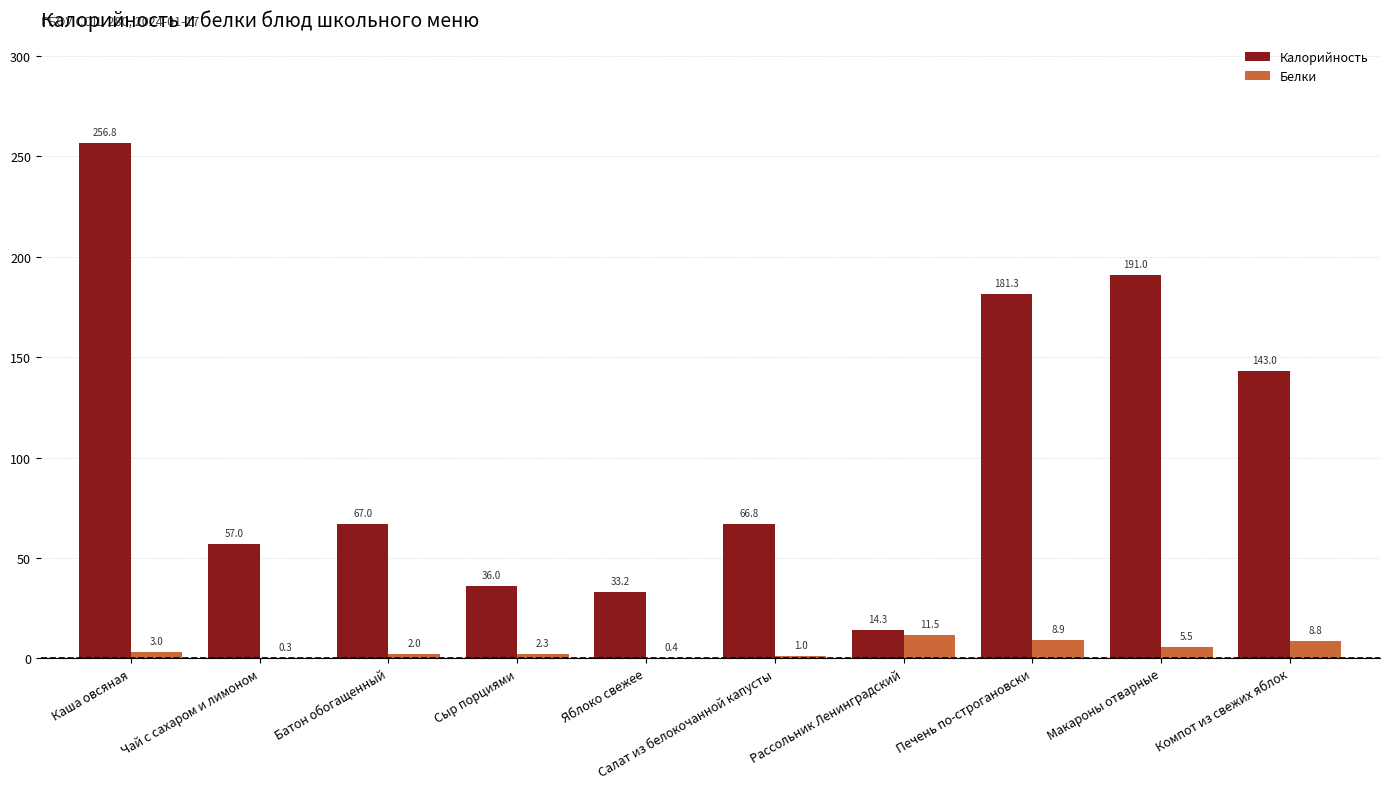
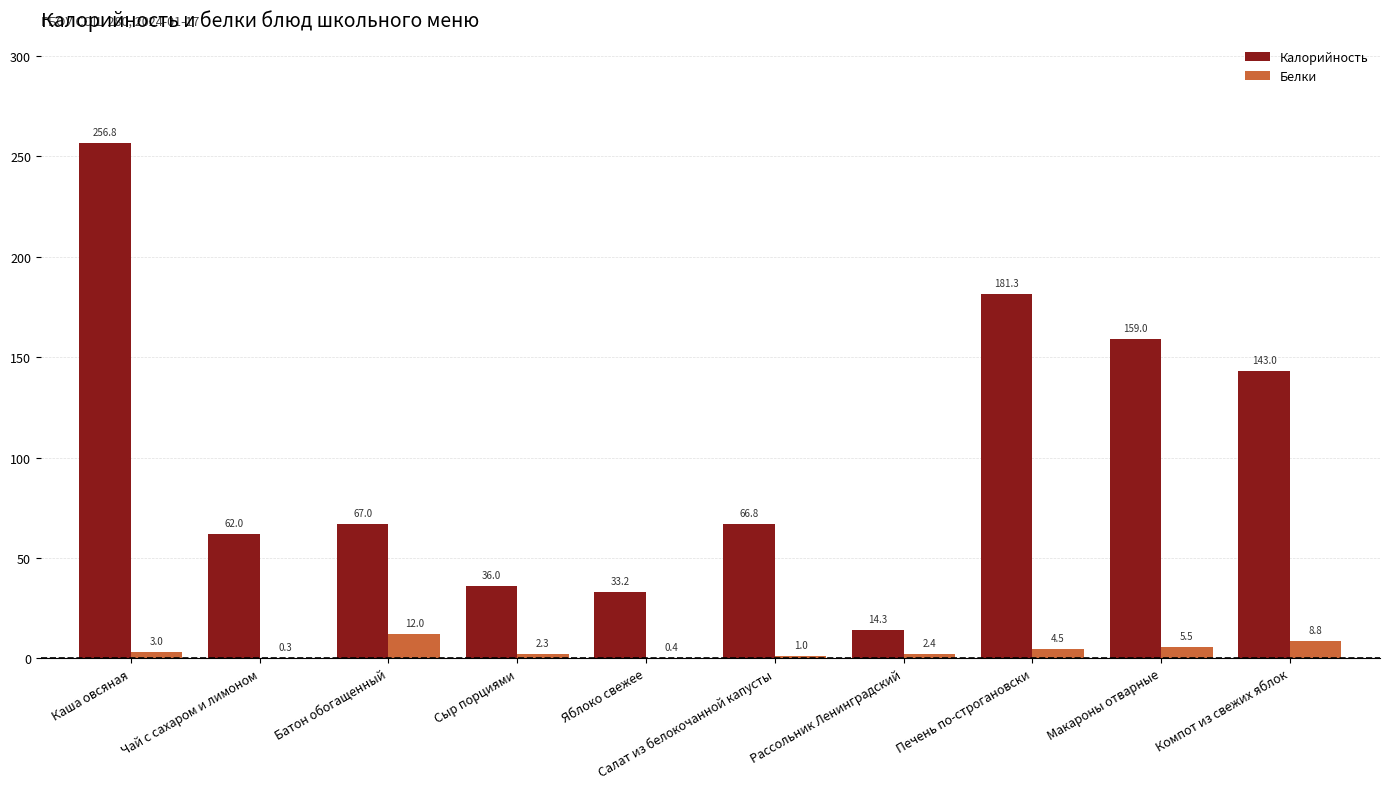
Калорийность, Чай с сахаром и лимоном: 57.0 -> 62.0
Белки, Батон обогащенный: 2.0 -> 12.0
Белки, Рассольник Ленинградский: 11.5 -> 2.4
Белки, Печень по-строгановски: 8.9 -> 4.5
Калорийность, Макароны отварные: 191.0 -> 159.0
